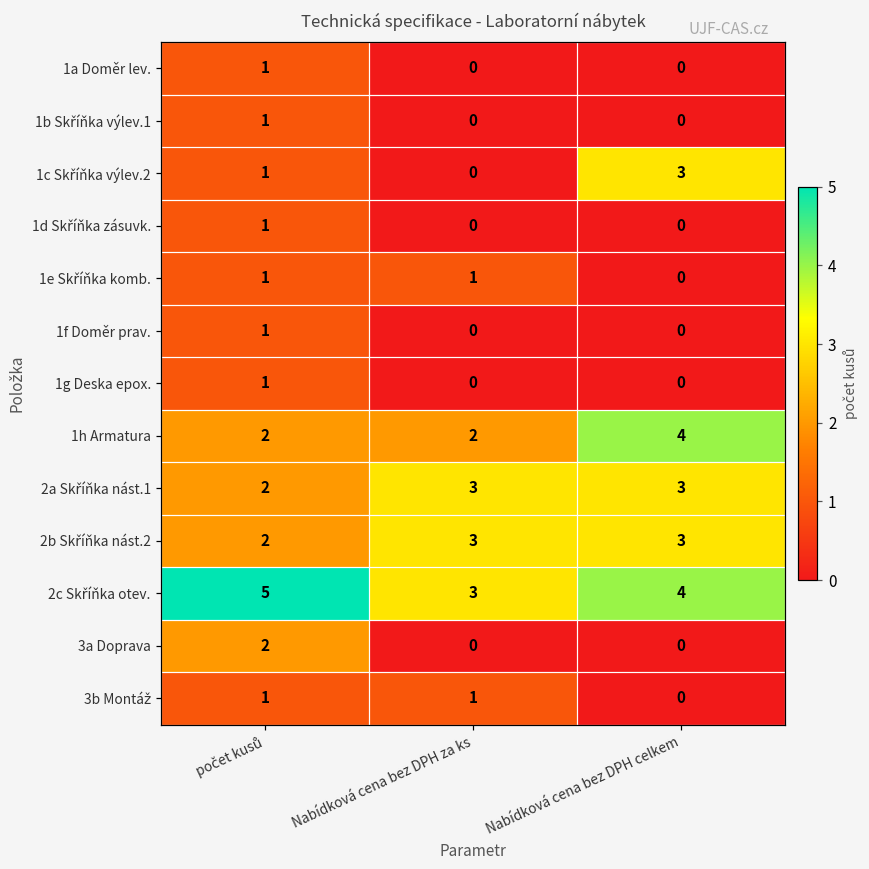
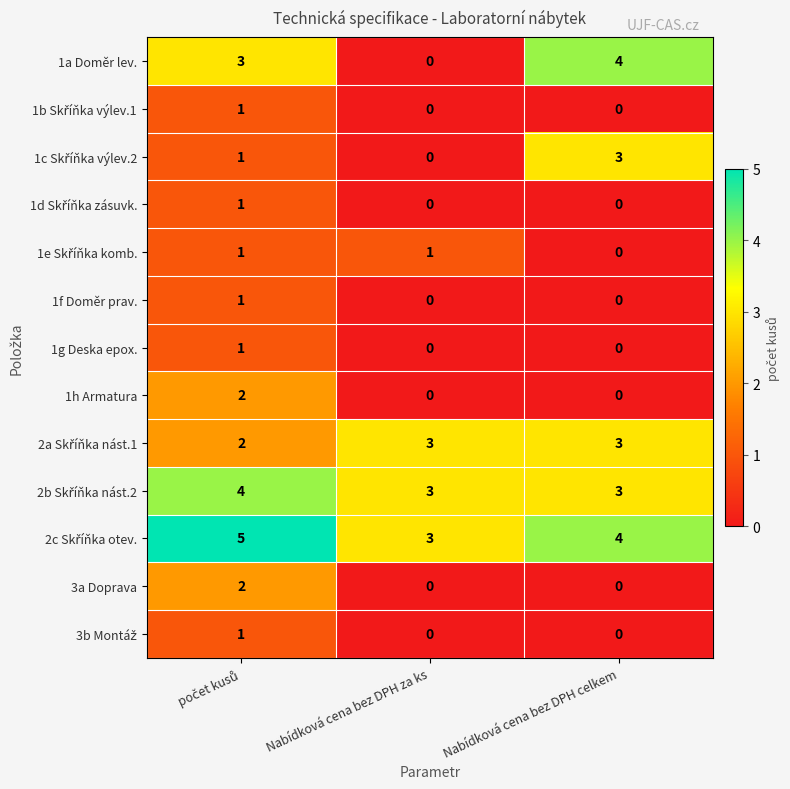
1a Doměr lev., počet kusů: 1 -> 3
1a Doměr lev., Nabídková cena bez DPH celkem: 0 -> 4
1h Armatura, Nabídková cena bez DPH za ks: 2 -> 0
1h Armatura, Nabídková cena bez DPH celkem: 4 -> 0
2b Skříňka nást.2, počet kusů: 2 -> 4
3b Montáž, Nabídková cena bez DPH za ks: 1 -> 0
